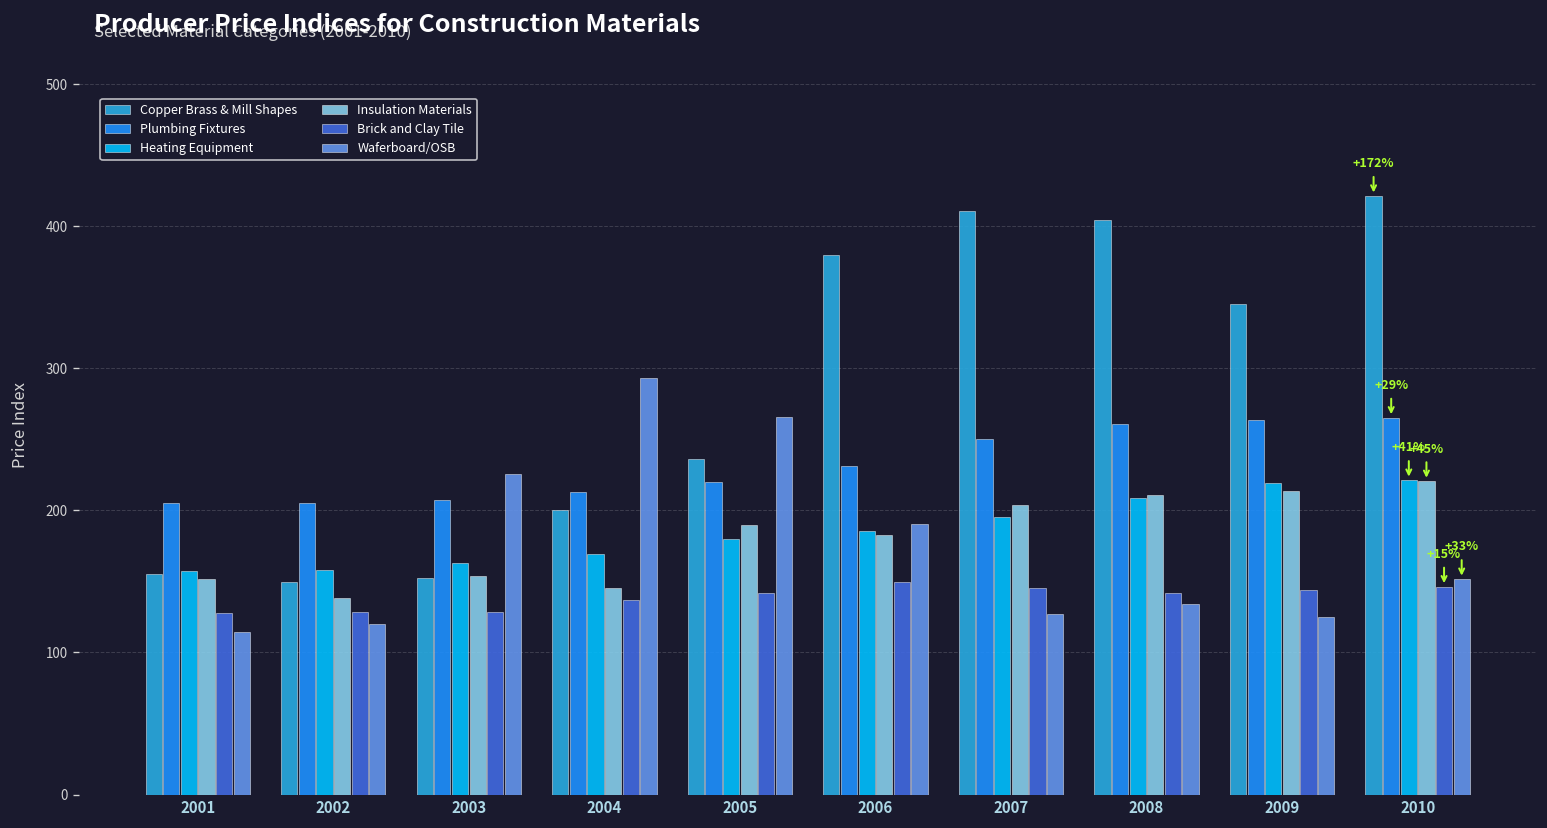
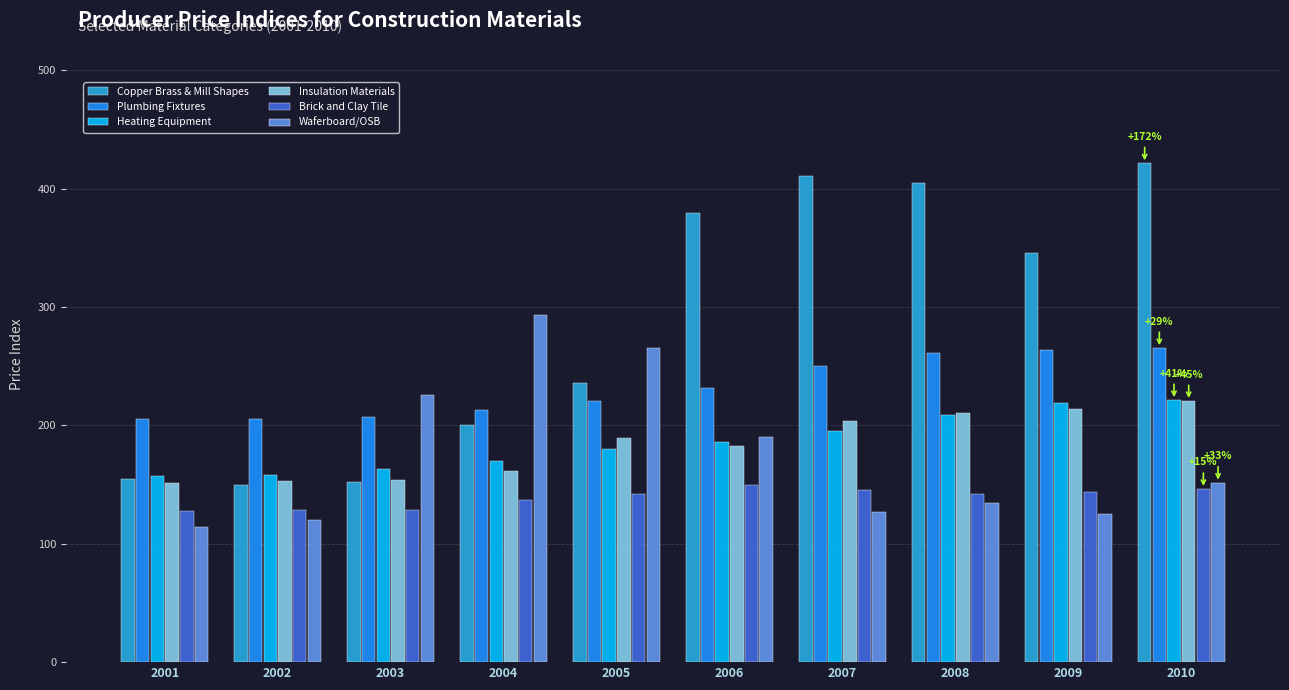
Insulation Materials, 2002: 138 -> 153
Insulation Materials, 2004: 146 -> 161
